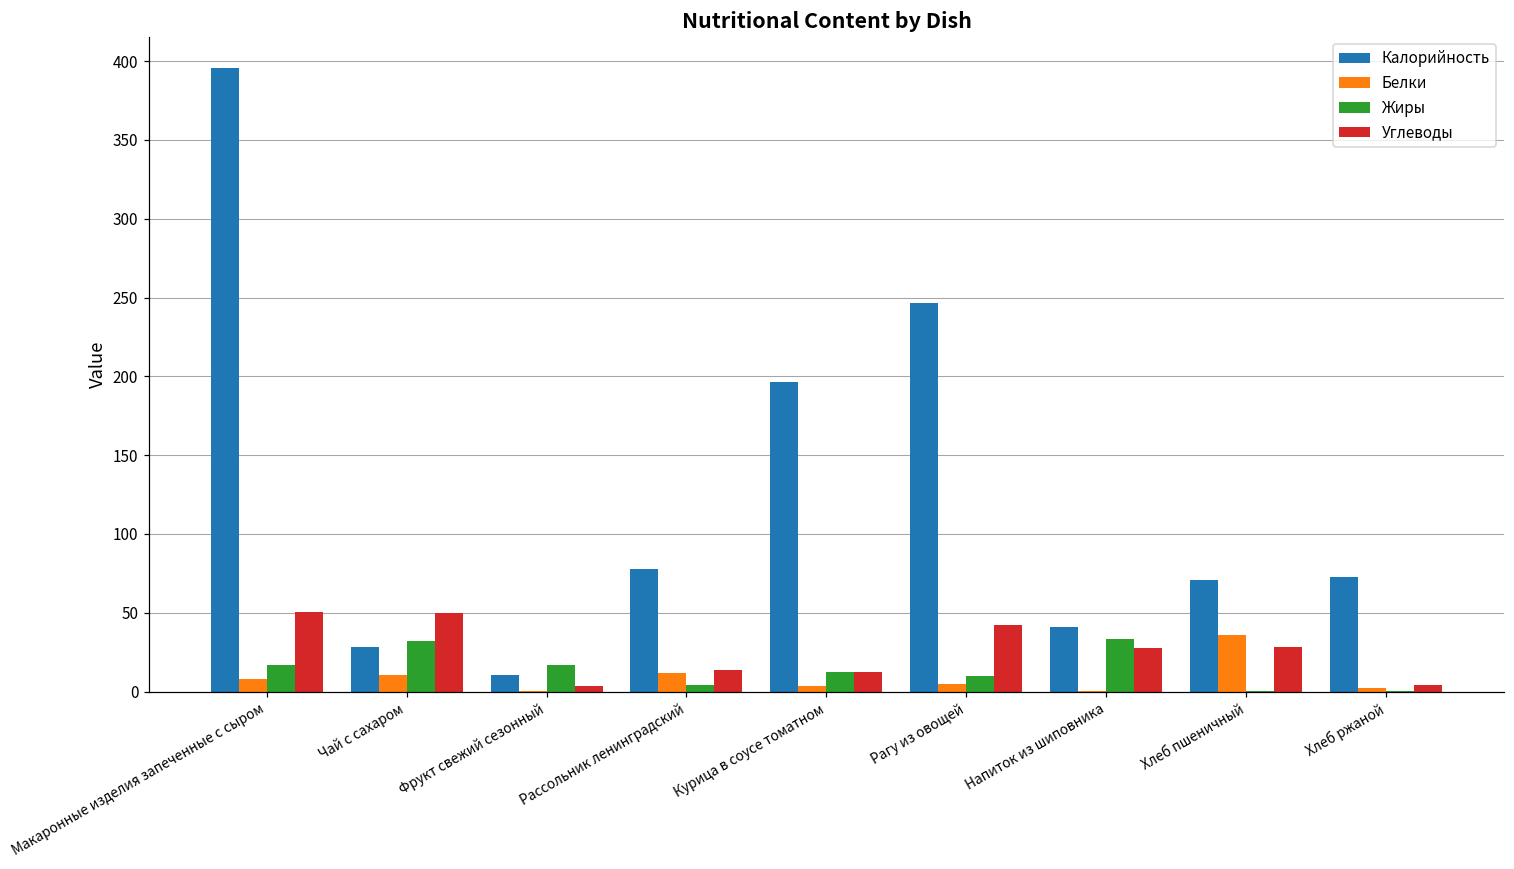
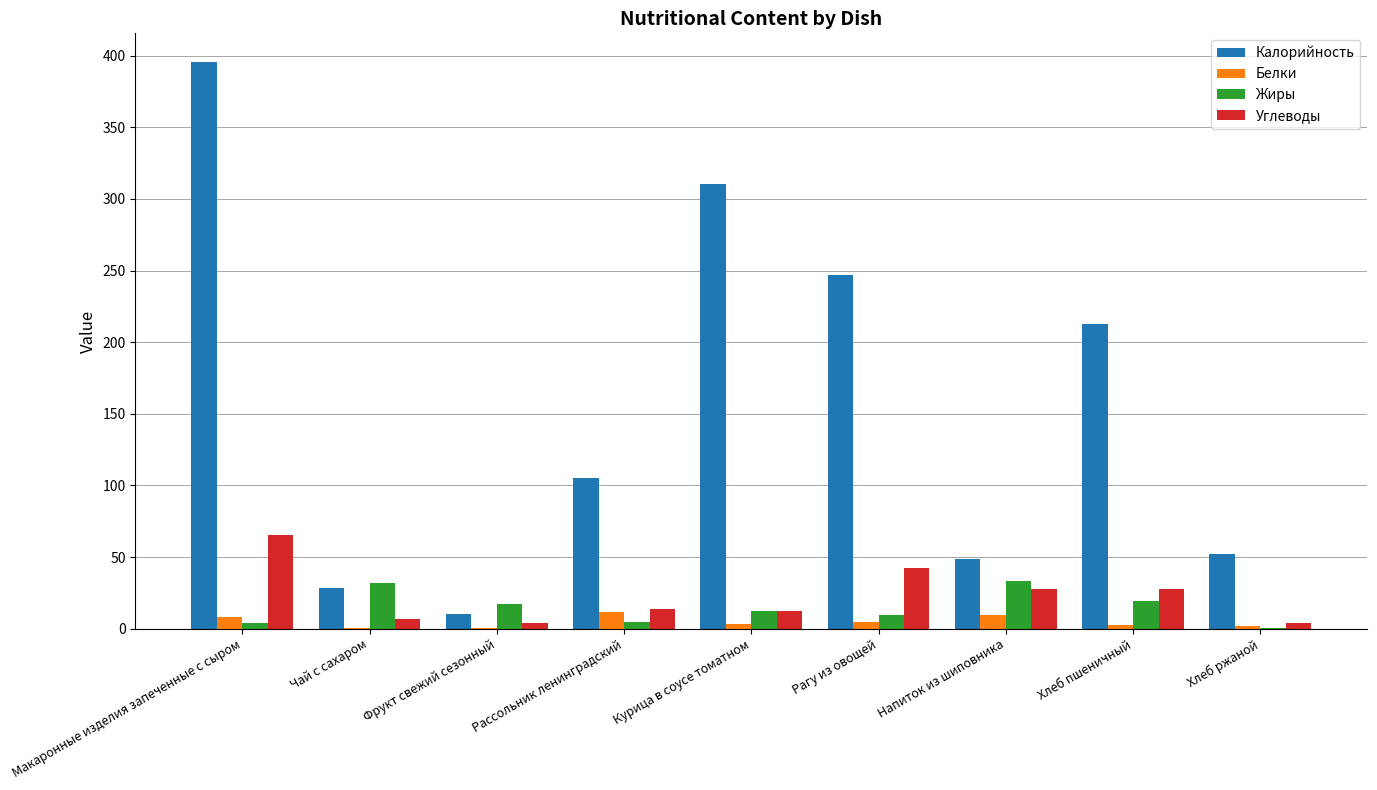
Жиры, Макаронные изделия запеченные с сыром: 17 -> 4
Углеводы, Макаронные изделия запеченные с сыром: 51 -> 65
Белки, Чай с сахаром: 10 -> 0
Углеводы, Чай с сахаром: 50 -> 7
Калорийность, Рассольник ленинградский: 78 -> 105
Калорийность, Курица в соусе томатном: 197 -> 311
Калорийность, Напиток из шиповника: 41 -> 48
Белки, Напиток из шиповника: 0 -> 10
Калорийность, Хлеб пшеничный: 71 -> 213
Белки, Хлеб пшеничный: 36 -> 2
Жиры, Хлеб пшеничный: 0 -> 20
Калорийность, Хлеб ржаной: 73 -> 52
